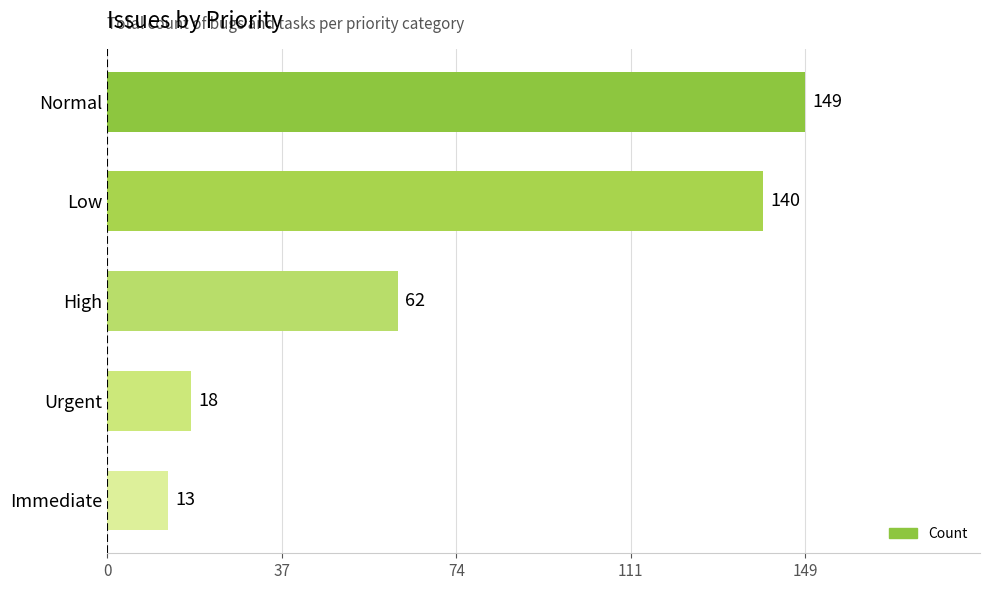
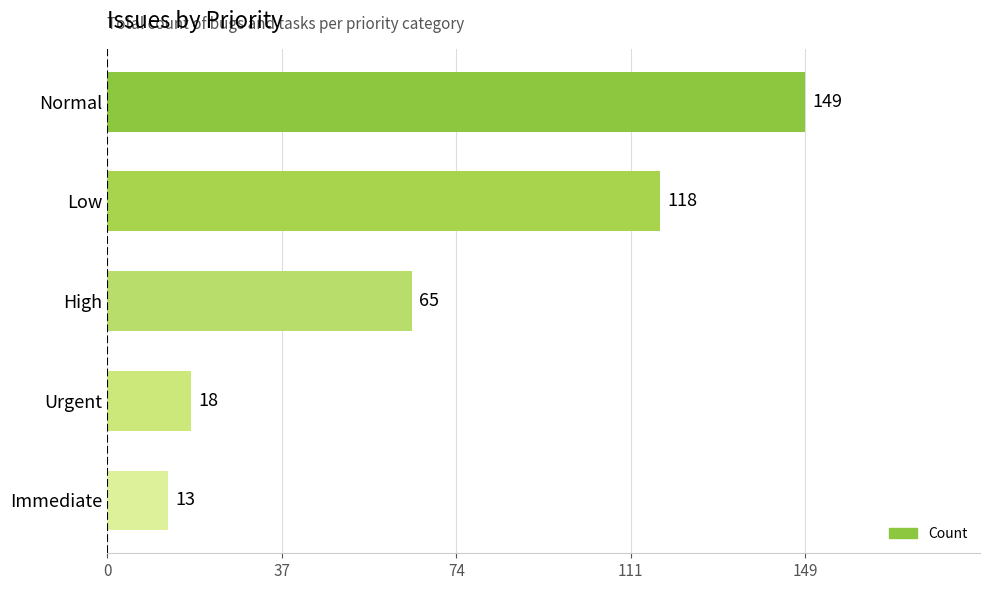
Low: 140 -> 118
High: 62 -> 65
